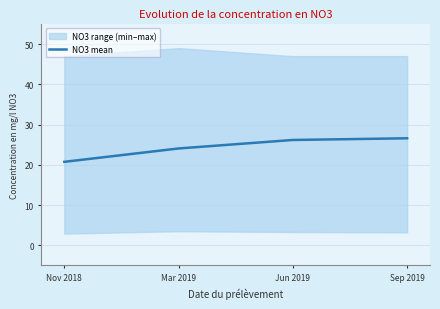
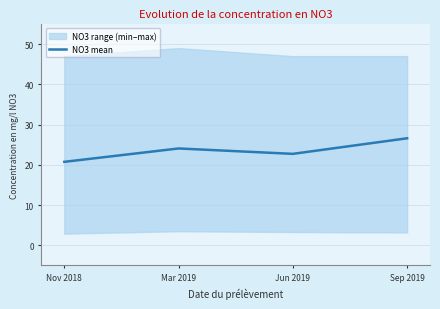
NO3 mean, Jun 2019: 26 -> 23
